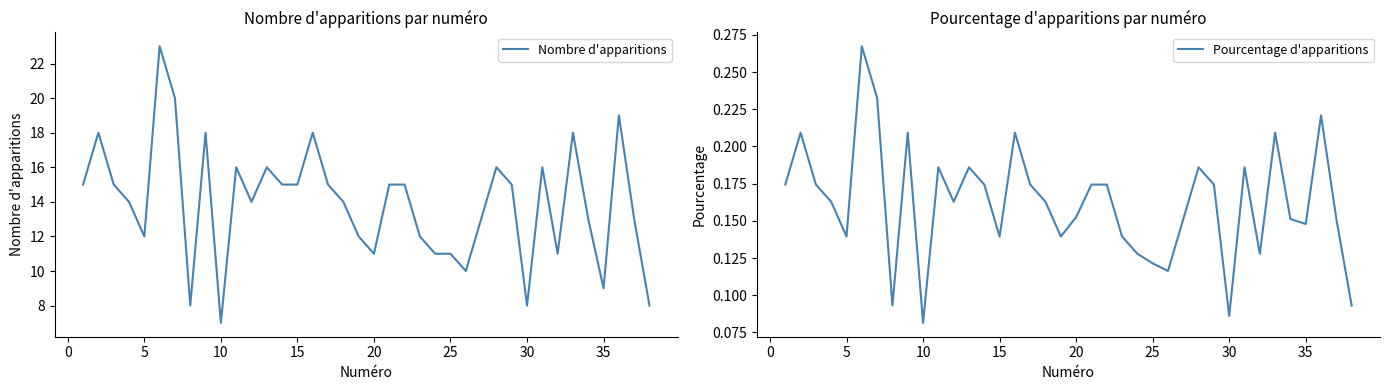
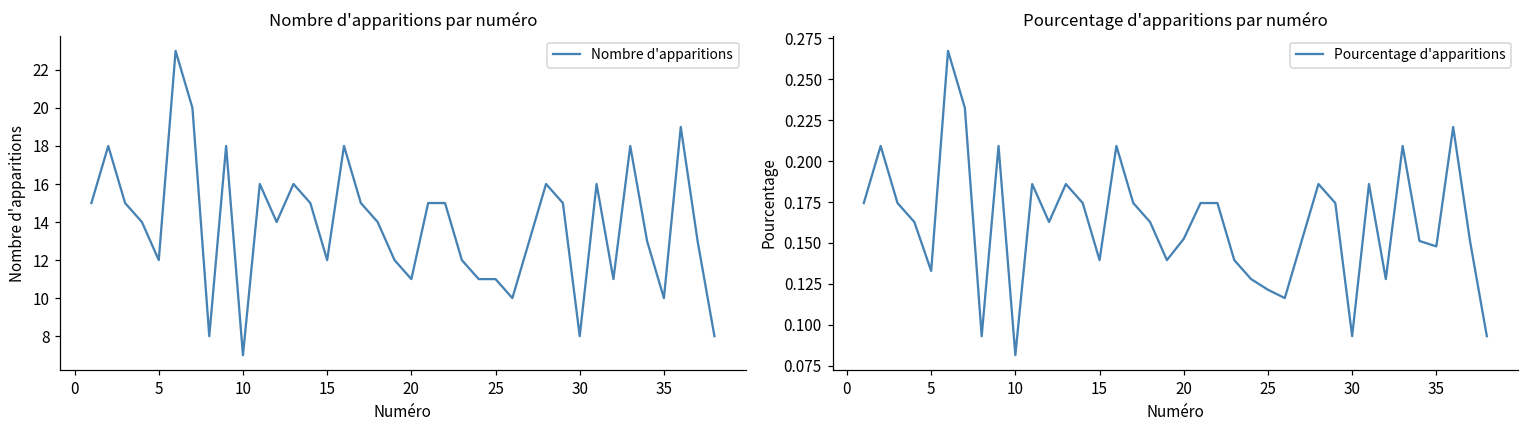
Nombre d'apparitions par numéro, 15: 15 -> 12
Nombre d'apparitions par numéro, 35: 9 -> 10
Pourcentage d'apparitions par numéro, 5: 0.140 -> 0.133
Pourcentage d'apparitions par numéro, 30: 0.086 -> 0.093
